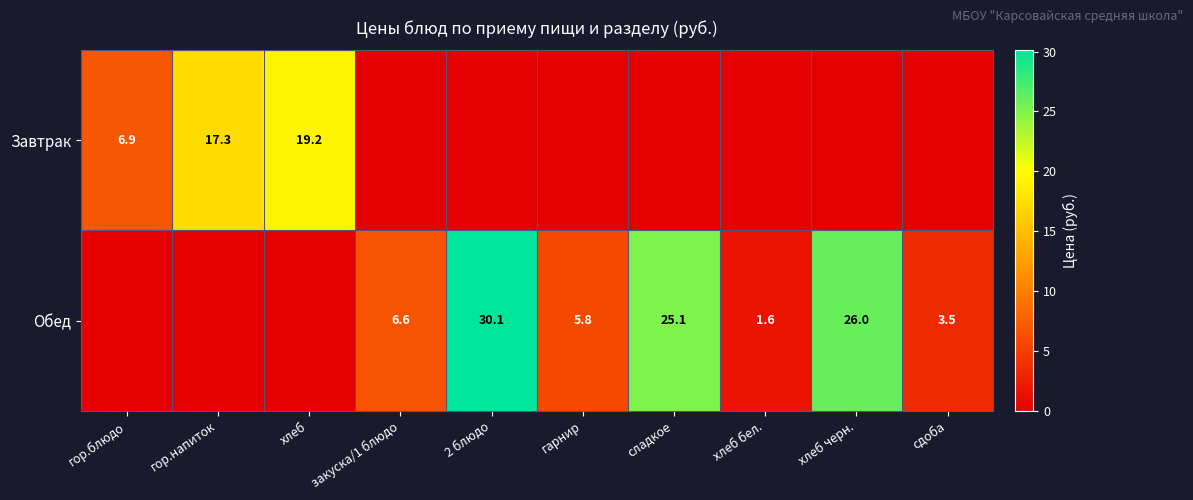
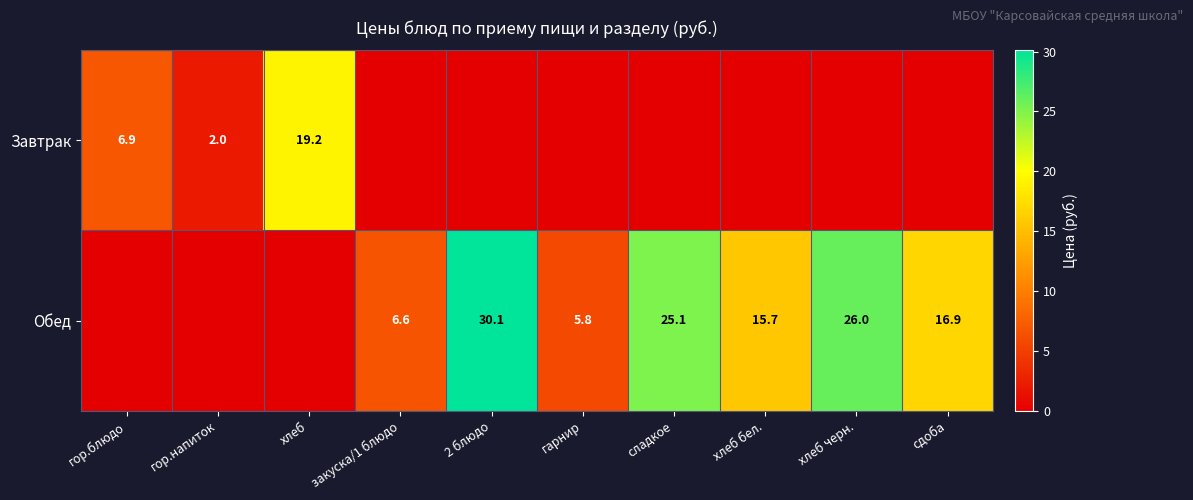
Завтрак, гор.напиток: 17.3 -> 2.0
Обед, хлеб бел.: 1.6 -> 15.7
Обед, сдоба: 3.5 -> 16.9
